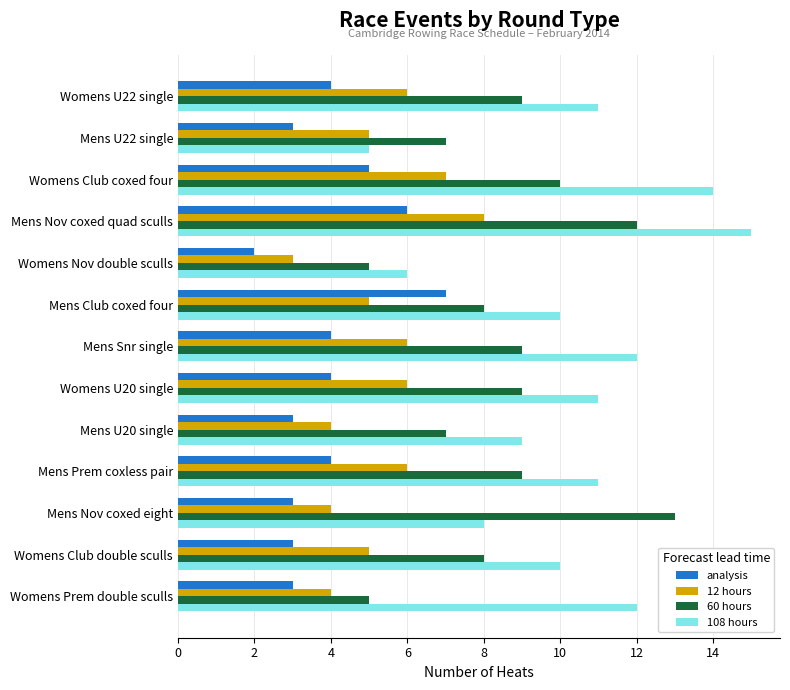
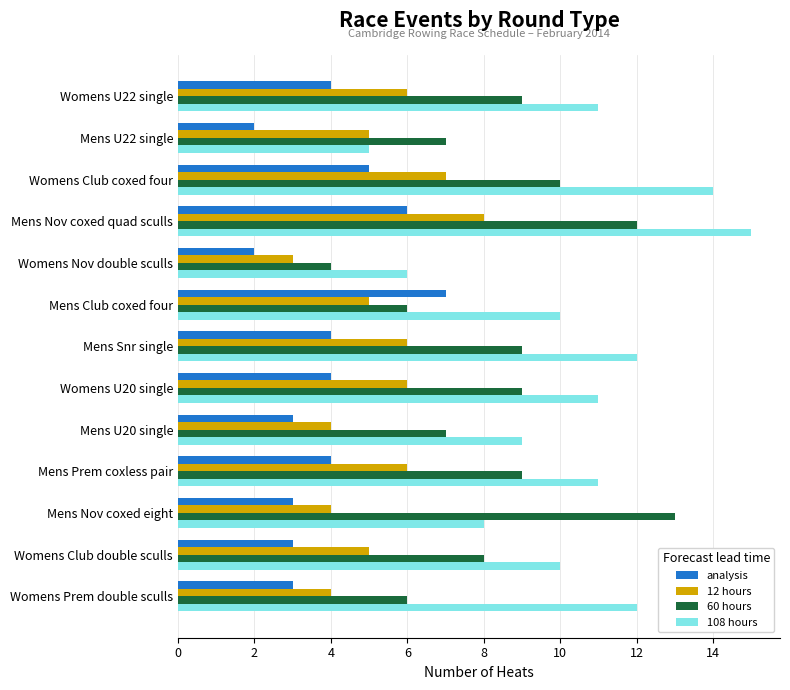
analysis, Mens U22 single: 3 -> 2
60 hours, Womens Nov double sculls: 5 -> 4
60 hours, Mens Club coxed four: 8 -> 6
60 hours, Womens Prem double sculls: 5 -> 6
